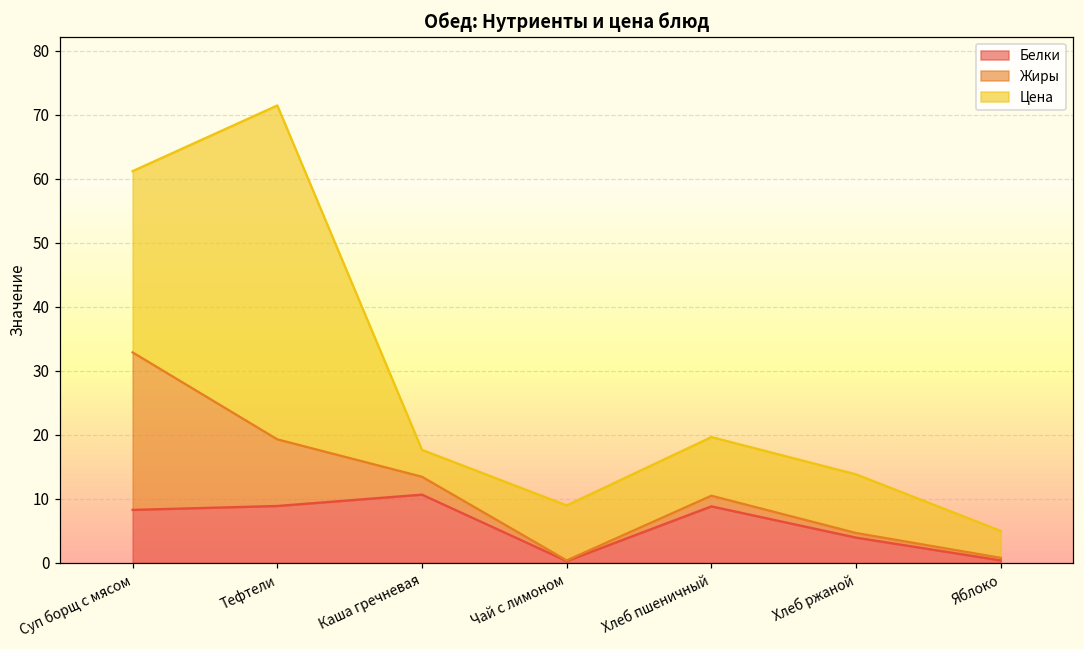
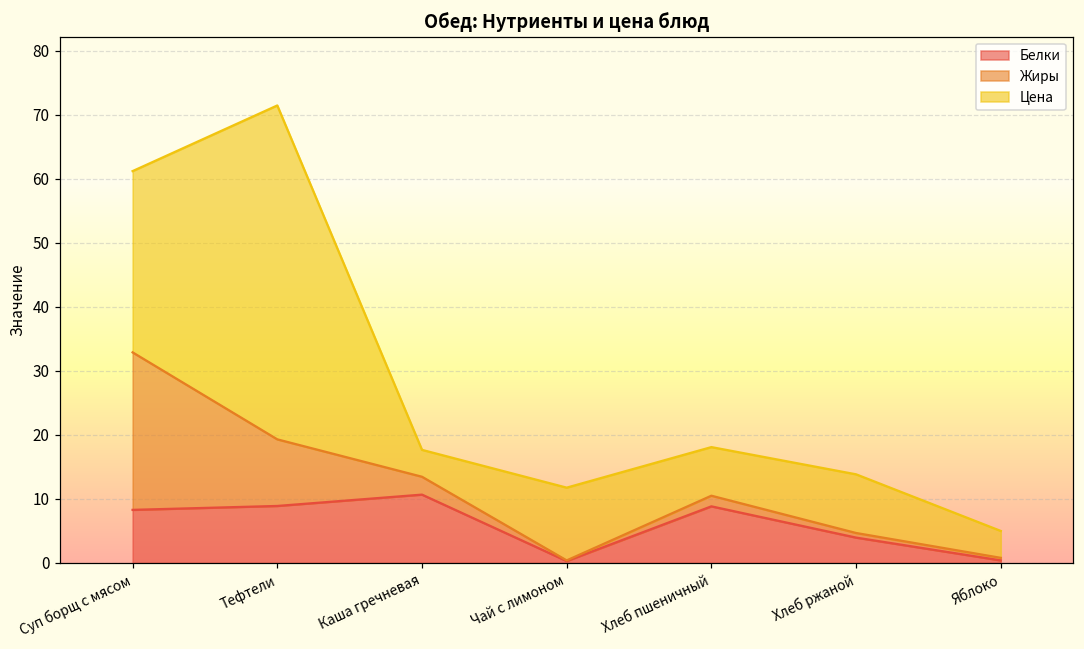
Цена, Чай с лимоном: 9 -> 11
Цена, Хлеб пшеничный: 9 -> 8
